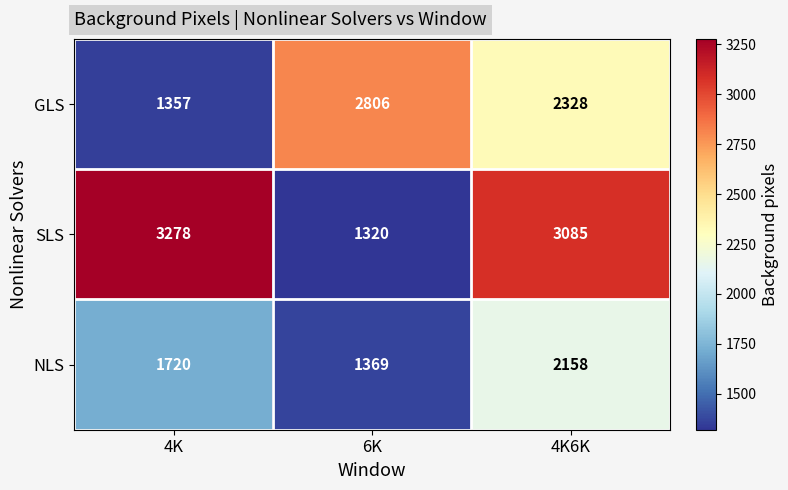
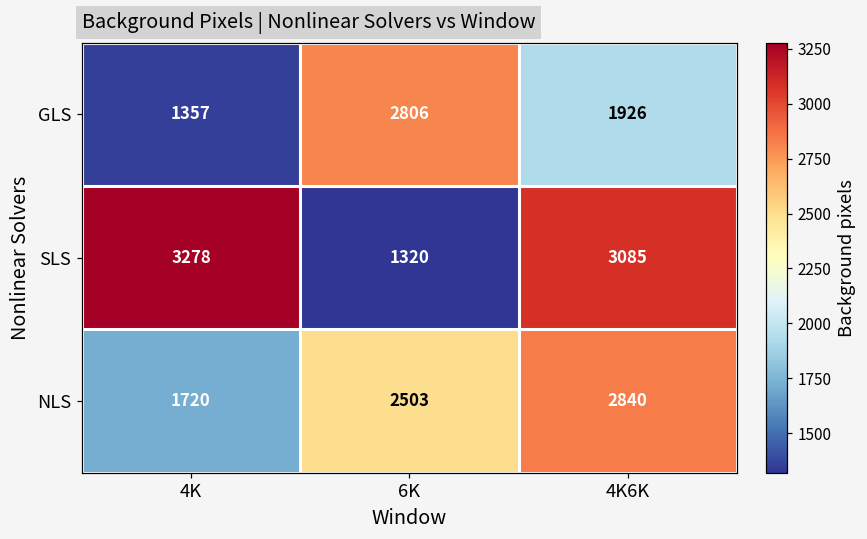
GLS, 4K6K: 2328 -> 1926
NLS, 6K: 1369 -> 2503
NLS, 4K6K: 2158 -> 2840
